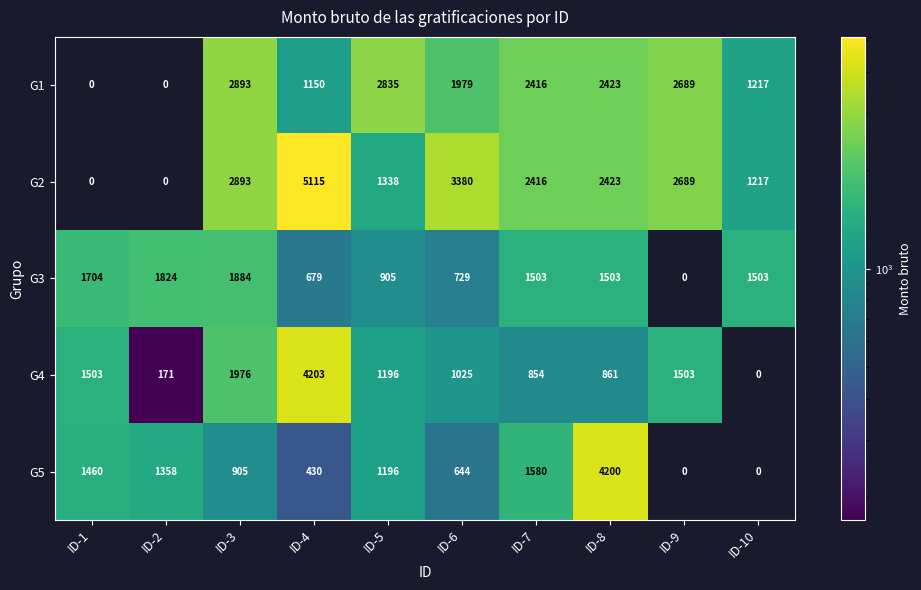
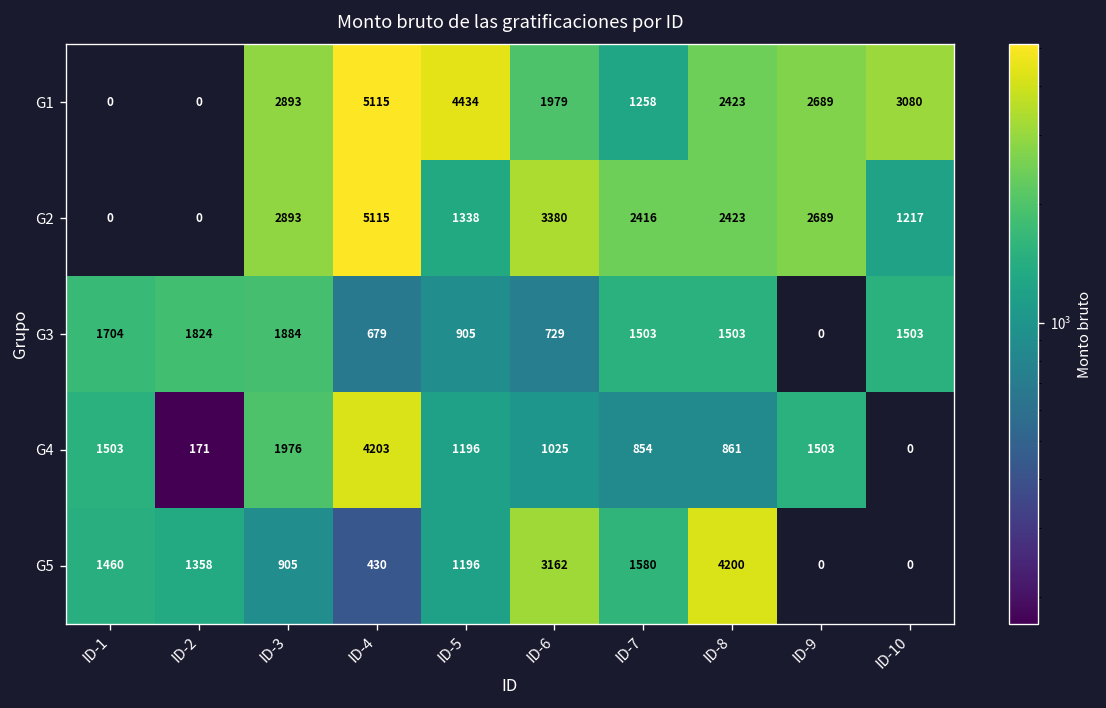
G1, ID-4: 1150 -> 5115
G1, ID-5: 2835 -> 4434
G1, ID-7: 2416 -> 1258
G1, ID-10: 1217 -> 3080
G5, ID-6: 644 -> 3162
